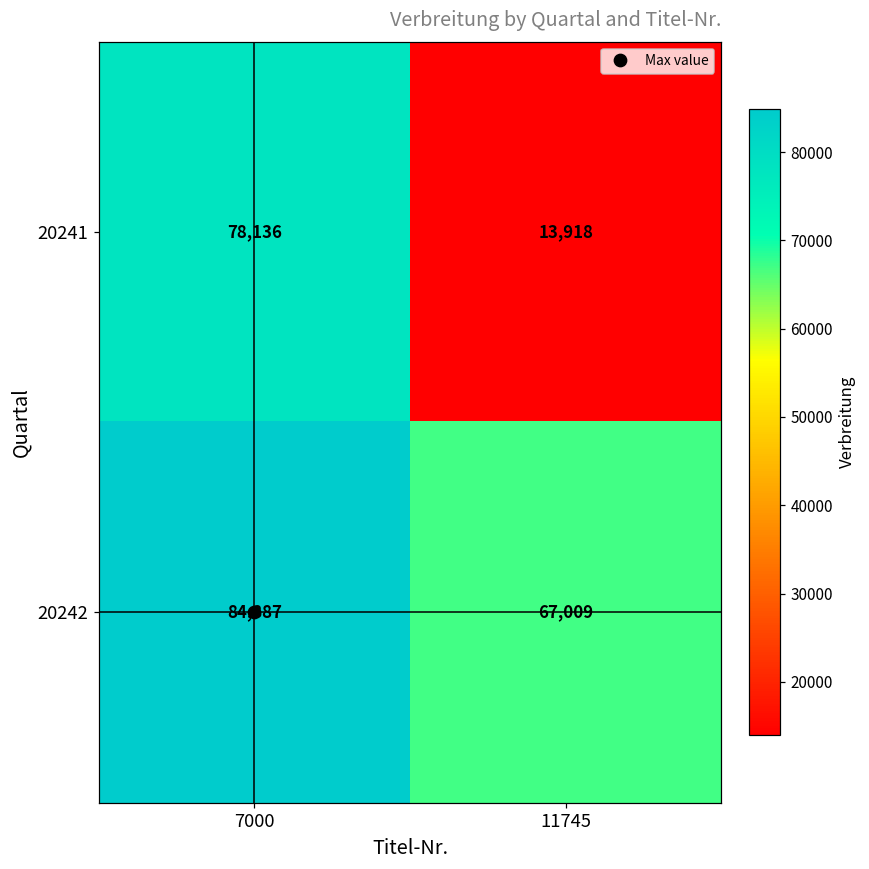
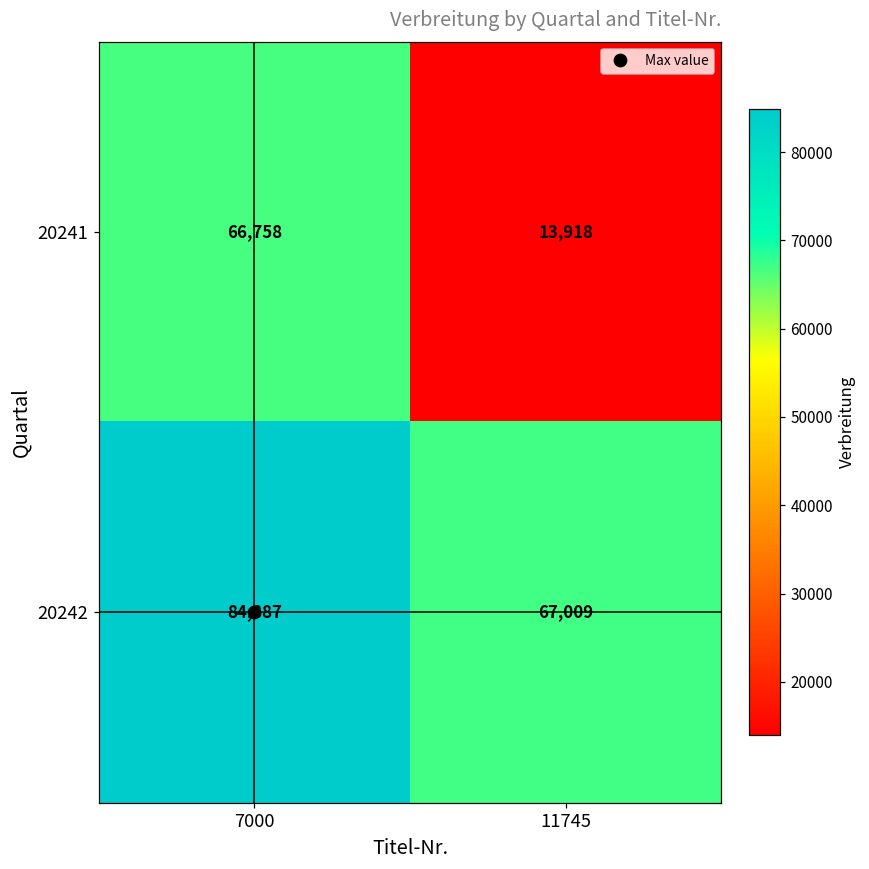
20241, 7000: 78,136 -> 66,758
